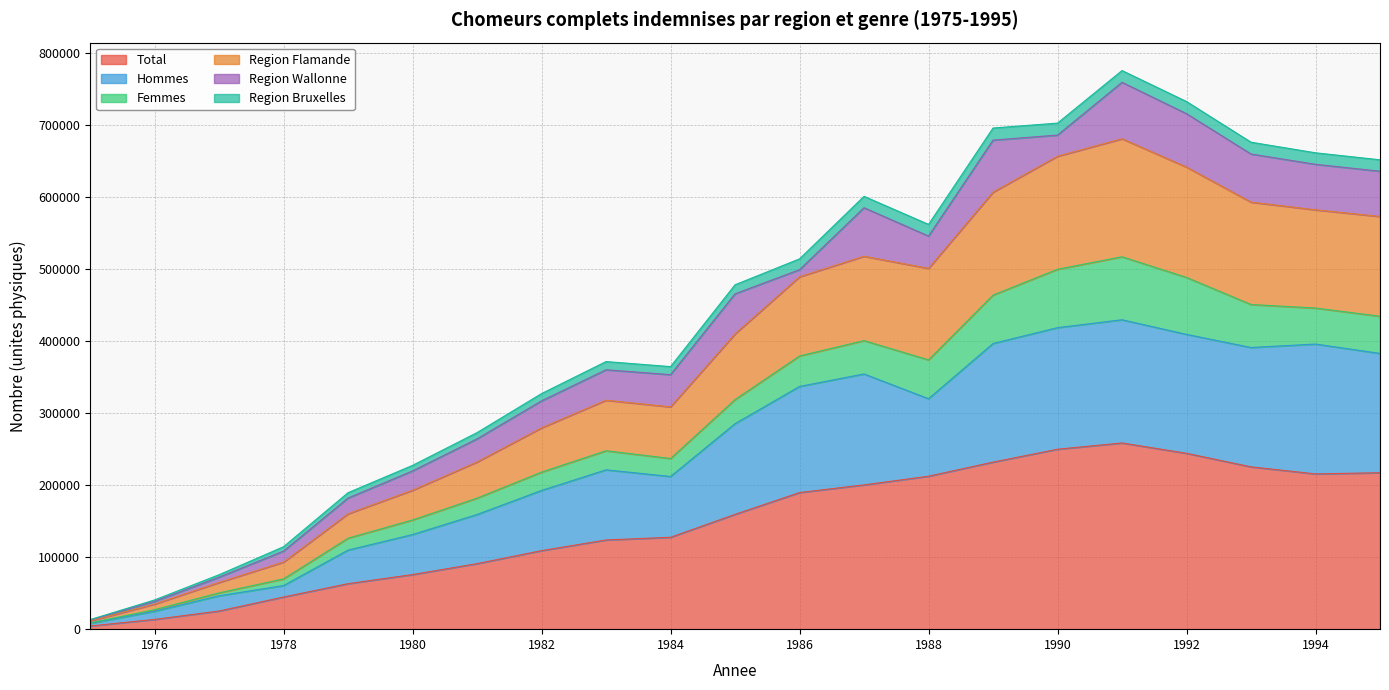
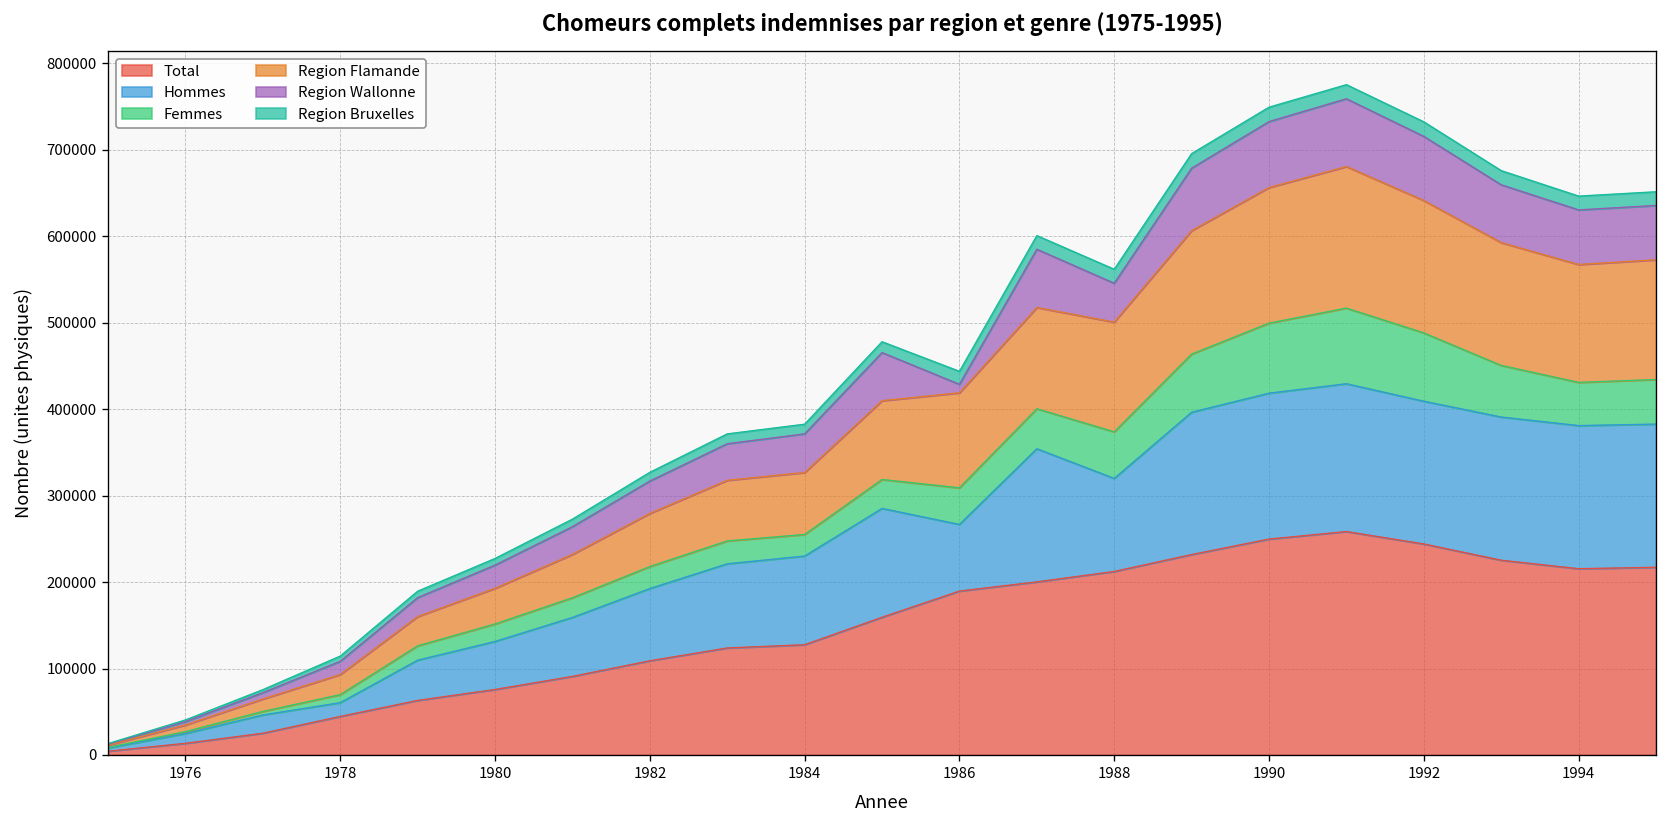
Hommes, 1984: 80000 -> 100000
Hommes, 1986: 150000 -> 80000
Region Wallonne, 1990: 30000 -> 80000
Hommes, 1994: 180000 -> 170000
